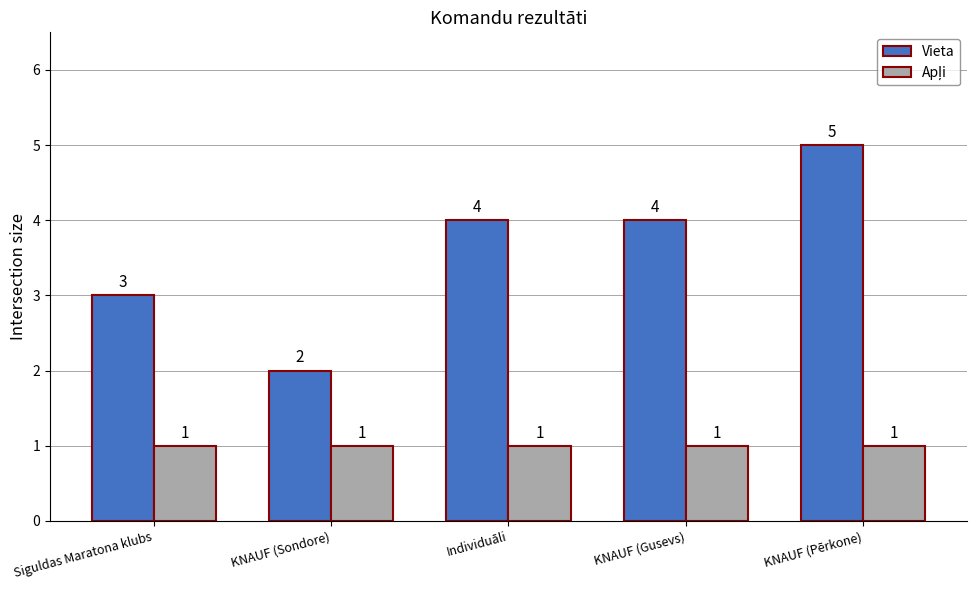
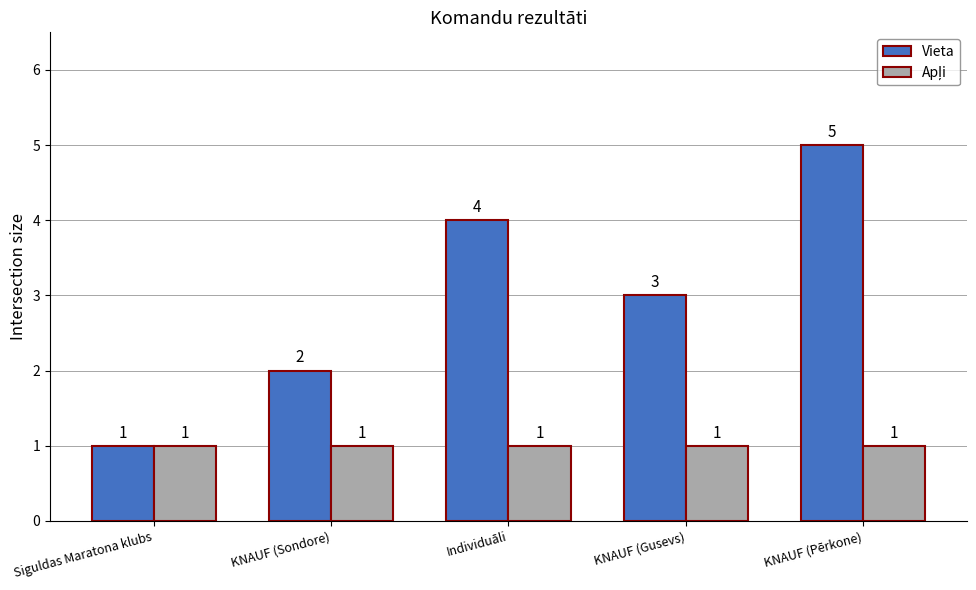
Vieta, Siguldas Maratona klubs: 3 -> 1
Vieta, KNAUF (Gusevs): 4 -> 3
